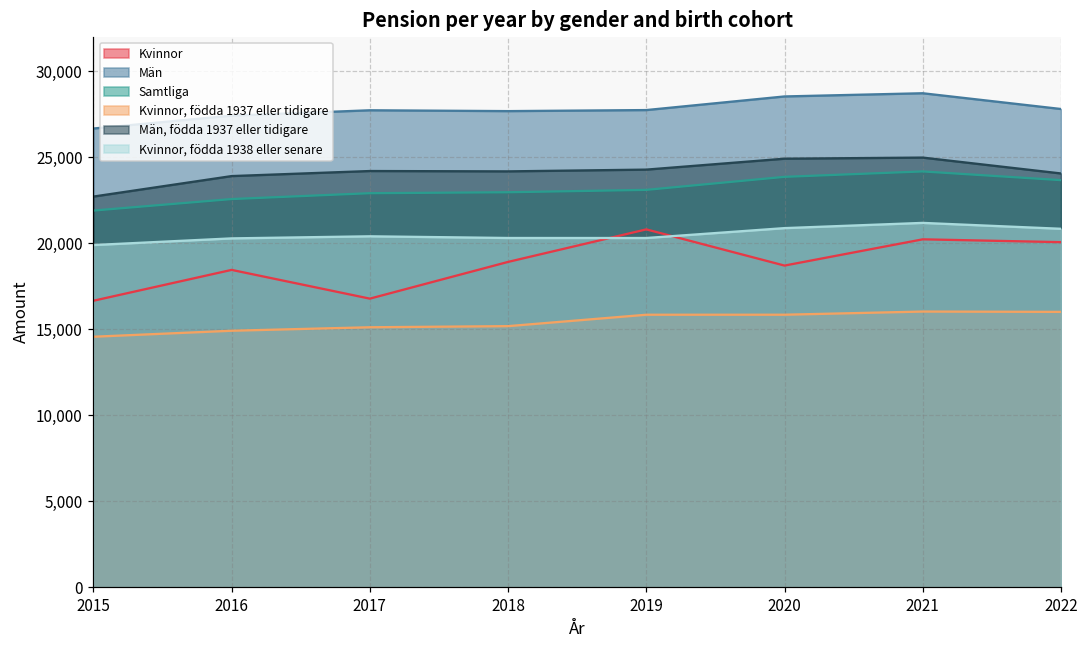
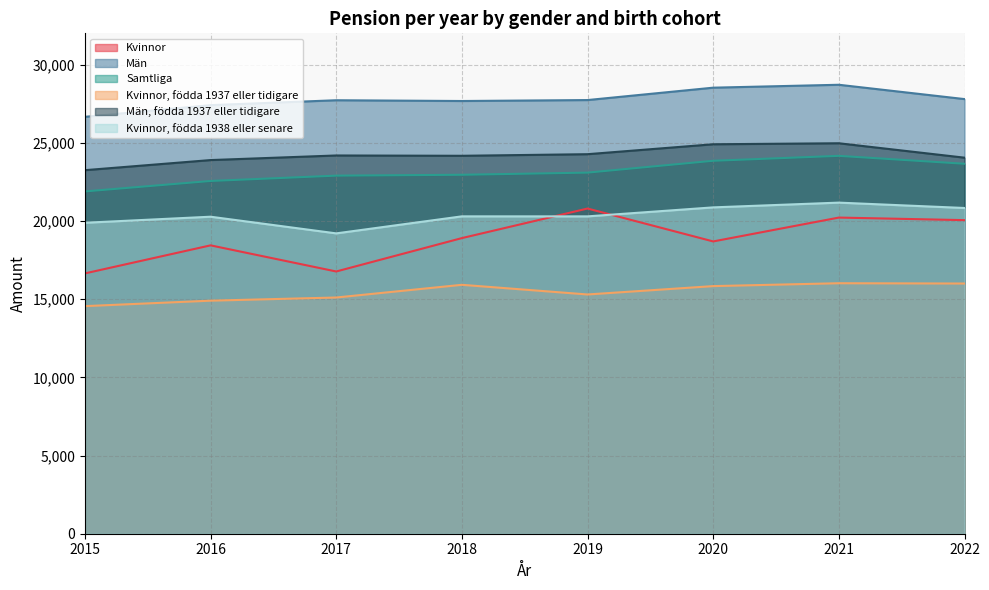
Män, födda 1937 eller tidigare, 2015: 22,700 -> 23,200
Kvinnor, födda 1938 eller senare, 2017: 20,400 -> 19,200
Kvinnor, födda 1937 eller tidigare, 2018: 15,200 -> 15,900
Kvinnor, födda 1937 eller tidigare, 2019: 15,800 -> 15,300
